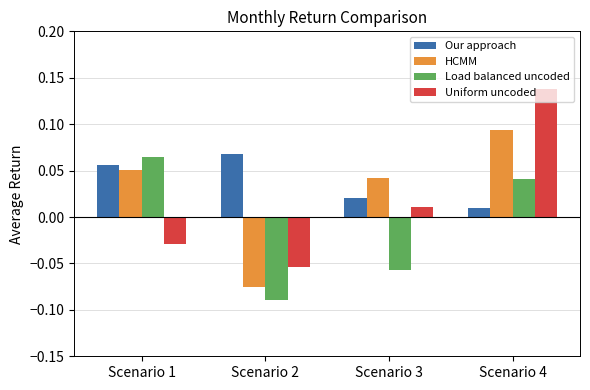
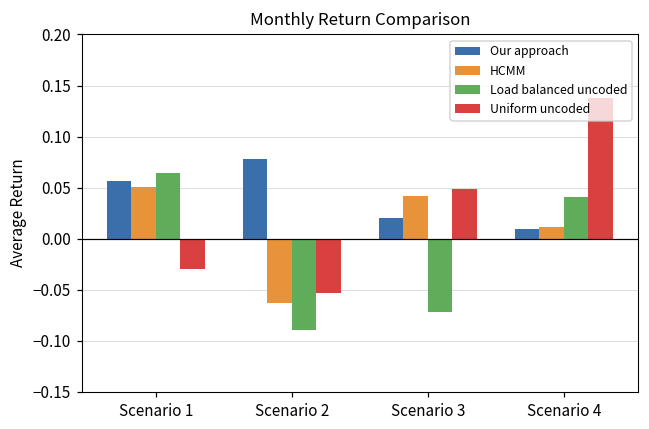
Our approach, Scenario 2: 0.07 -> 0.08
HCMM, Scenario 2: -0.08 -> -0.06
Load balanced uncoded, Scenario 3: -0.06 -> -0.07
Uniform uncoded, Scenario 3: 0.01 -> 0.05
HCMM, Scenario 4: 0.09 -> 0.01
